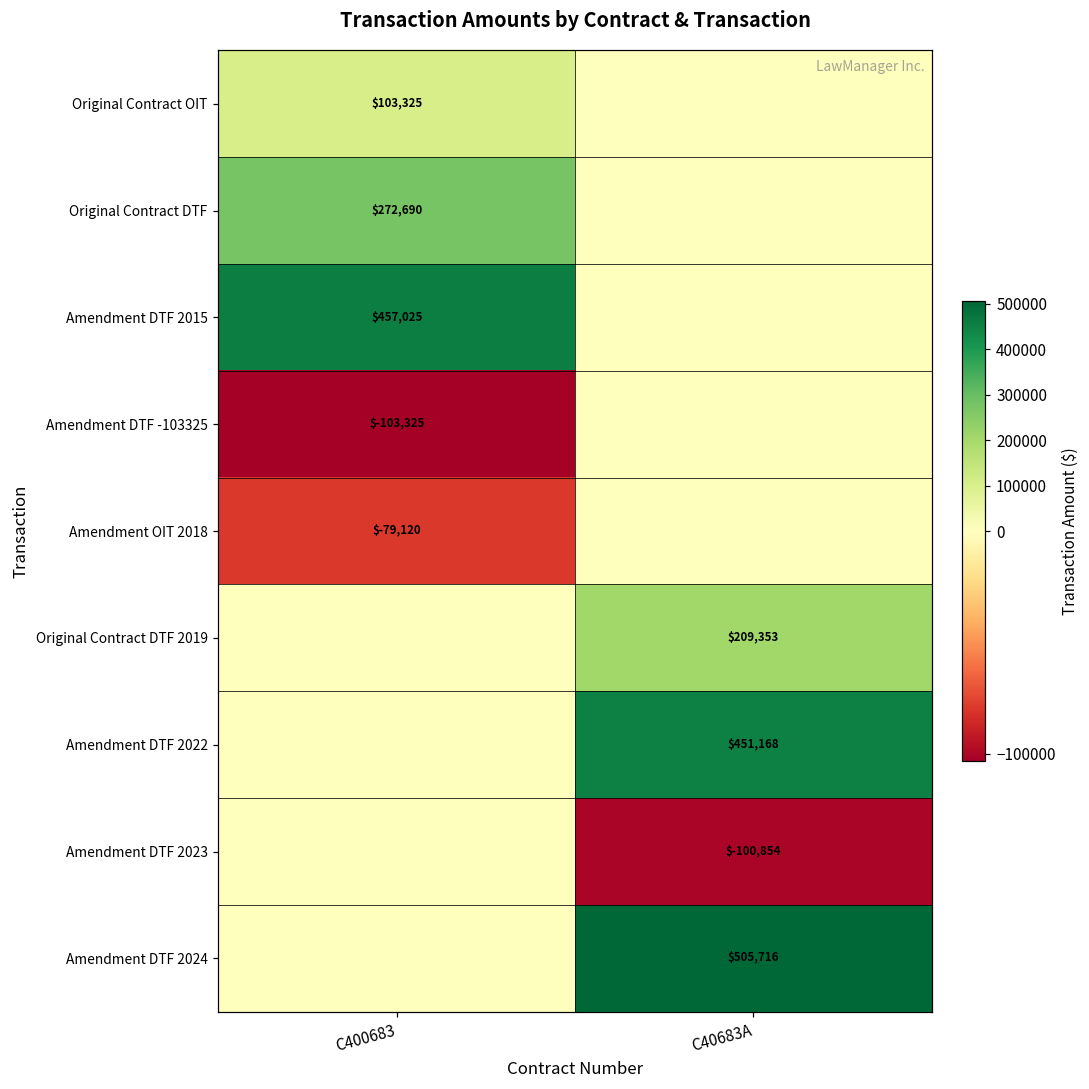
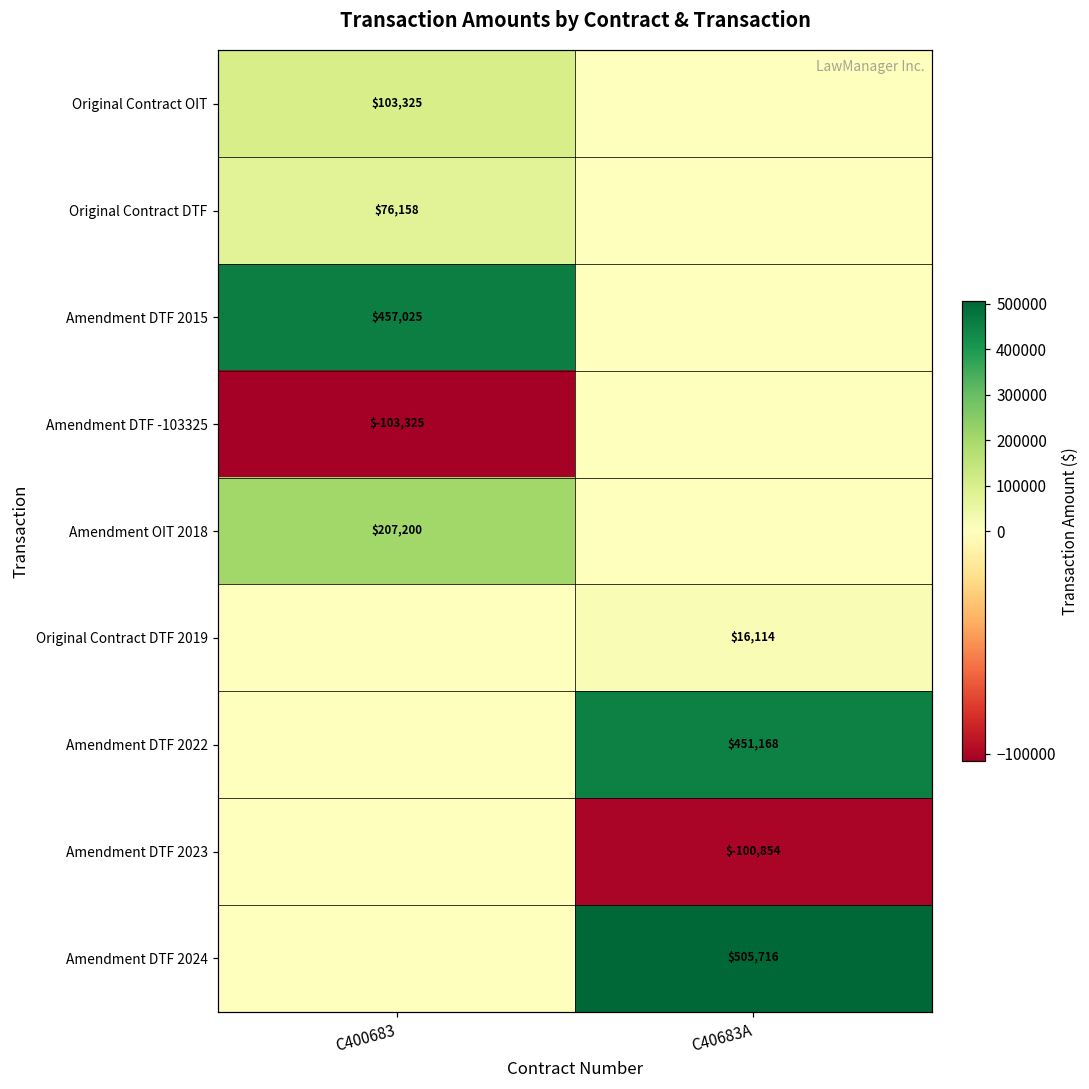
Original Contract DTF, C400683: $272,690 -> $76,158
Amendment OIT 2018, C400683: $-79,120 -> $207,200
Original Contract DTF 2019, C40683A: $209,353 -> $16,114
